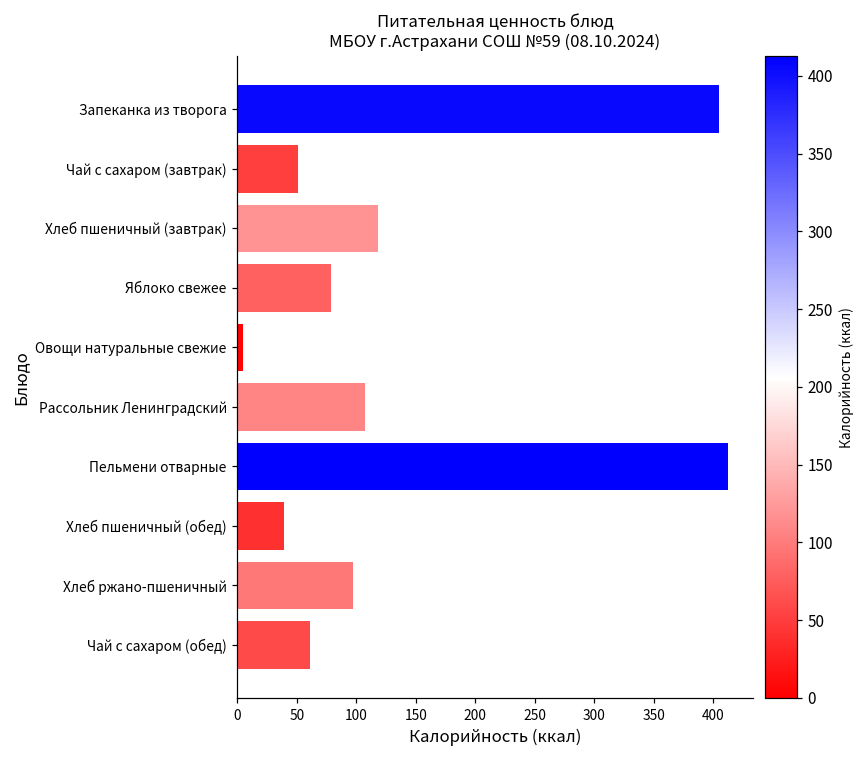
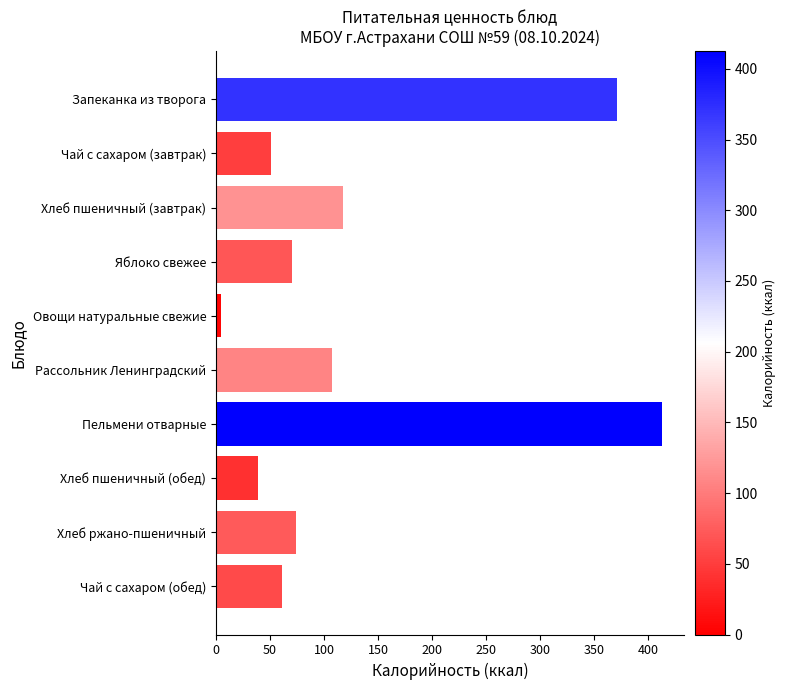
Запеканка из творога: 405 -> 371
Яблоко свежее: 79 -> 71
Хлеб ржано-пшеничный: 97 -> 74
